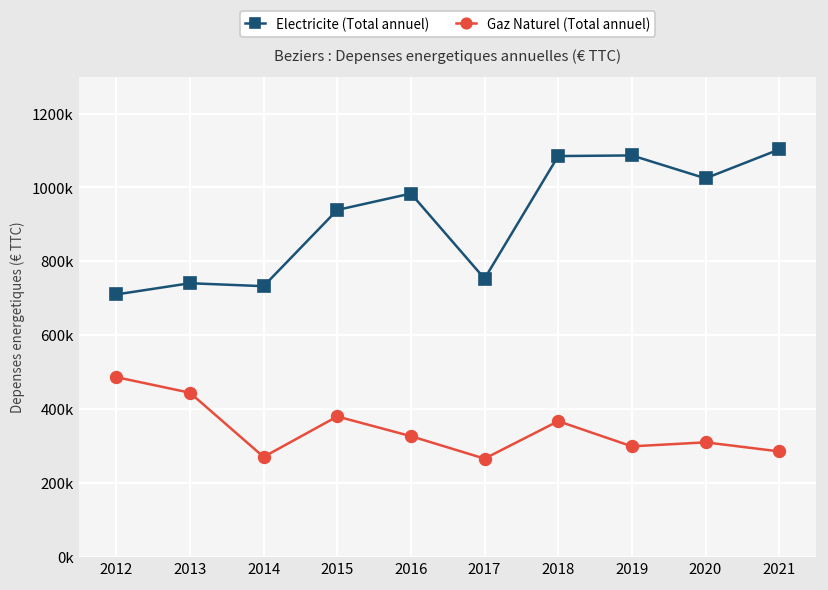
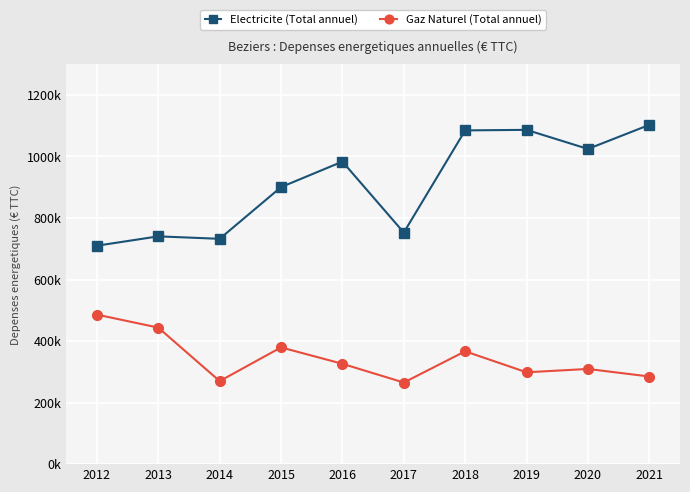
Electricite (Total annuel), 2015: 940000 -> 900000
